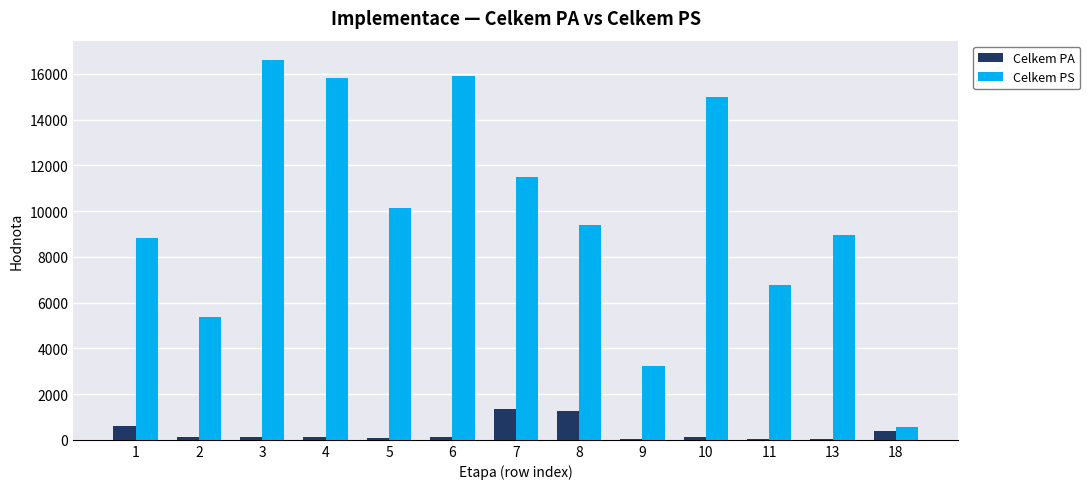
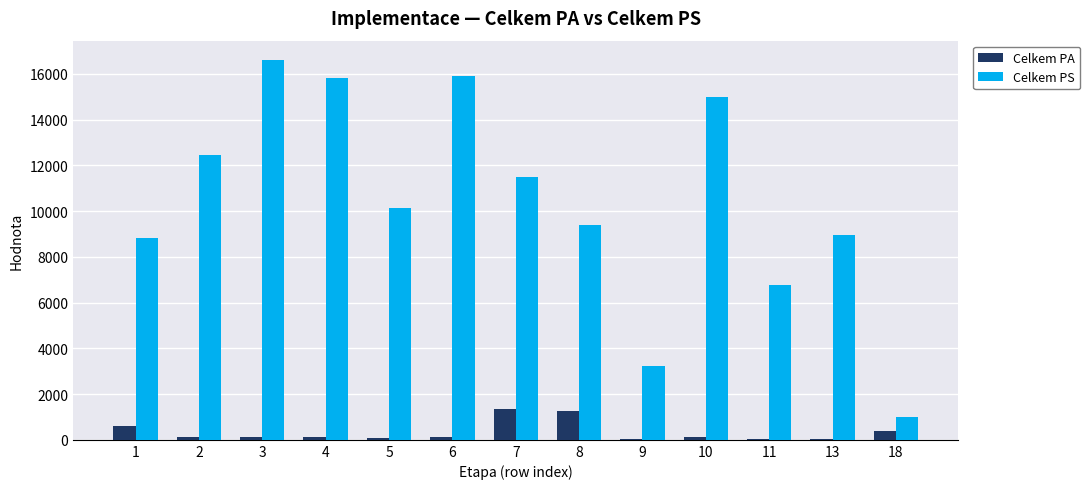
Celkem PS, 2: 5400 -> 12500
Celkem PS, 18: 600 -> 1000
